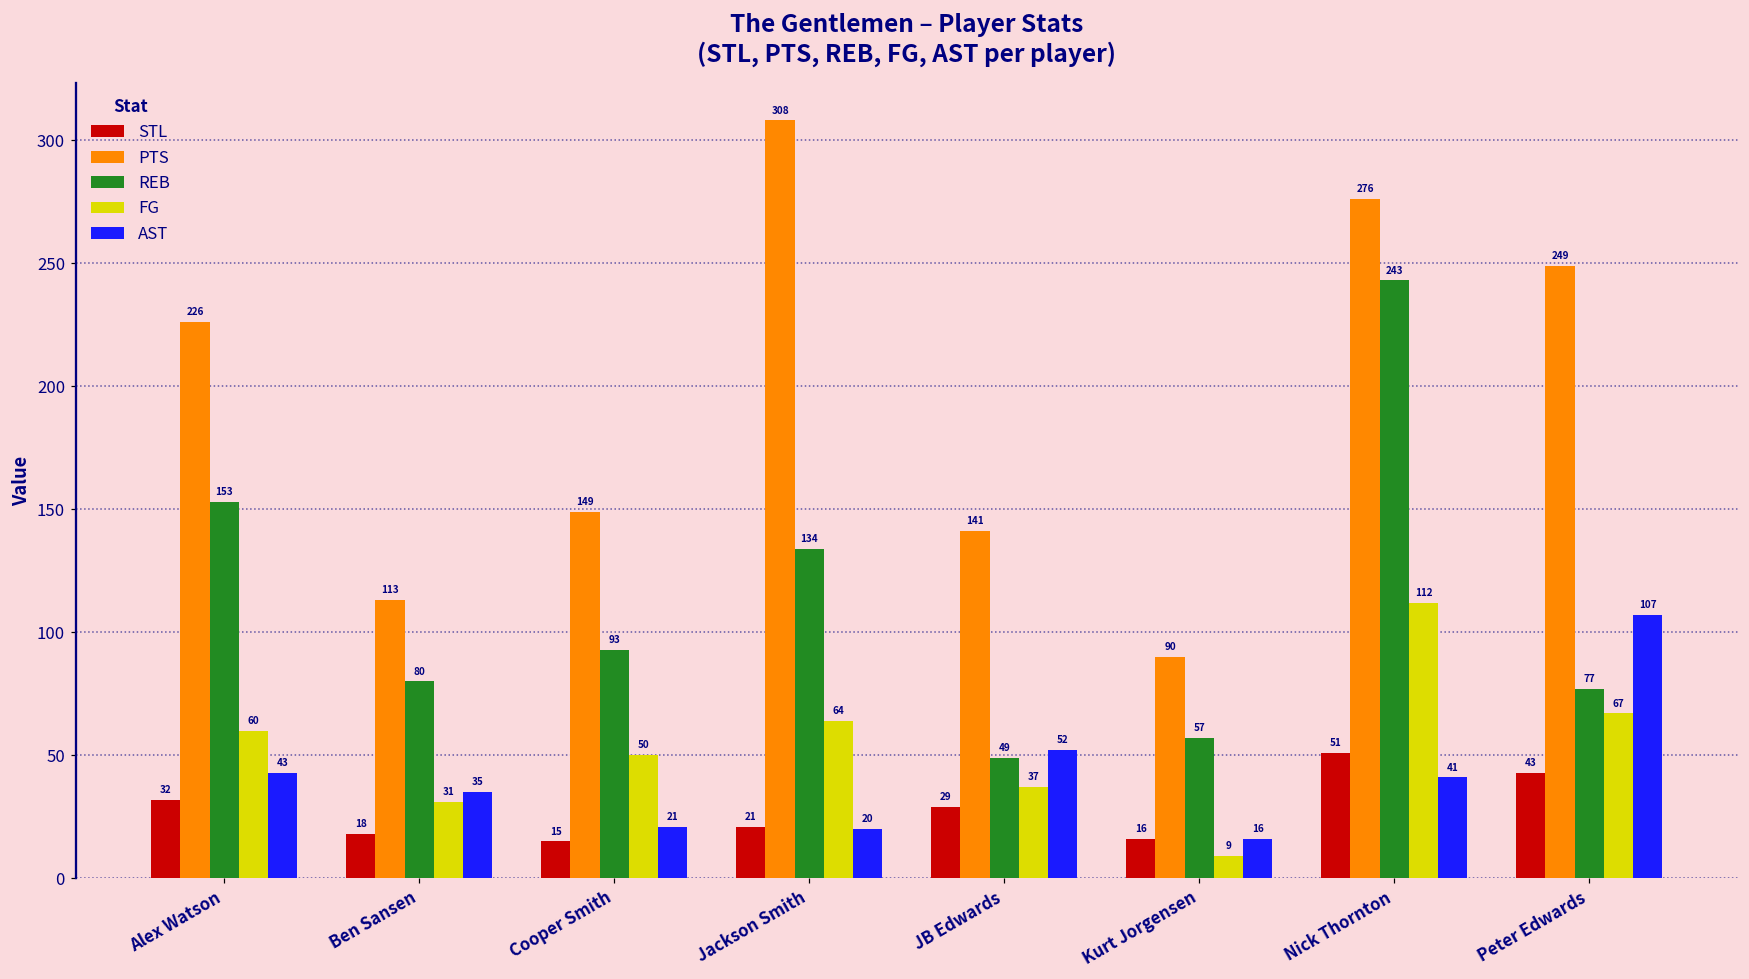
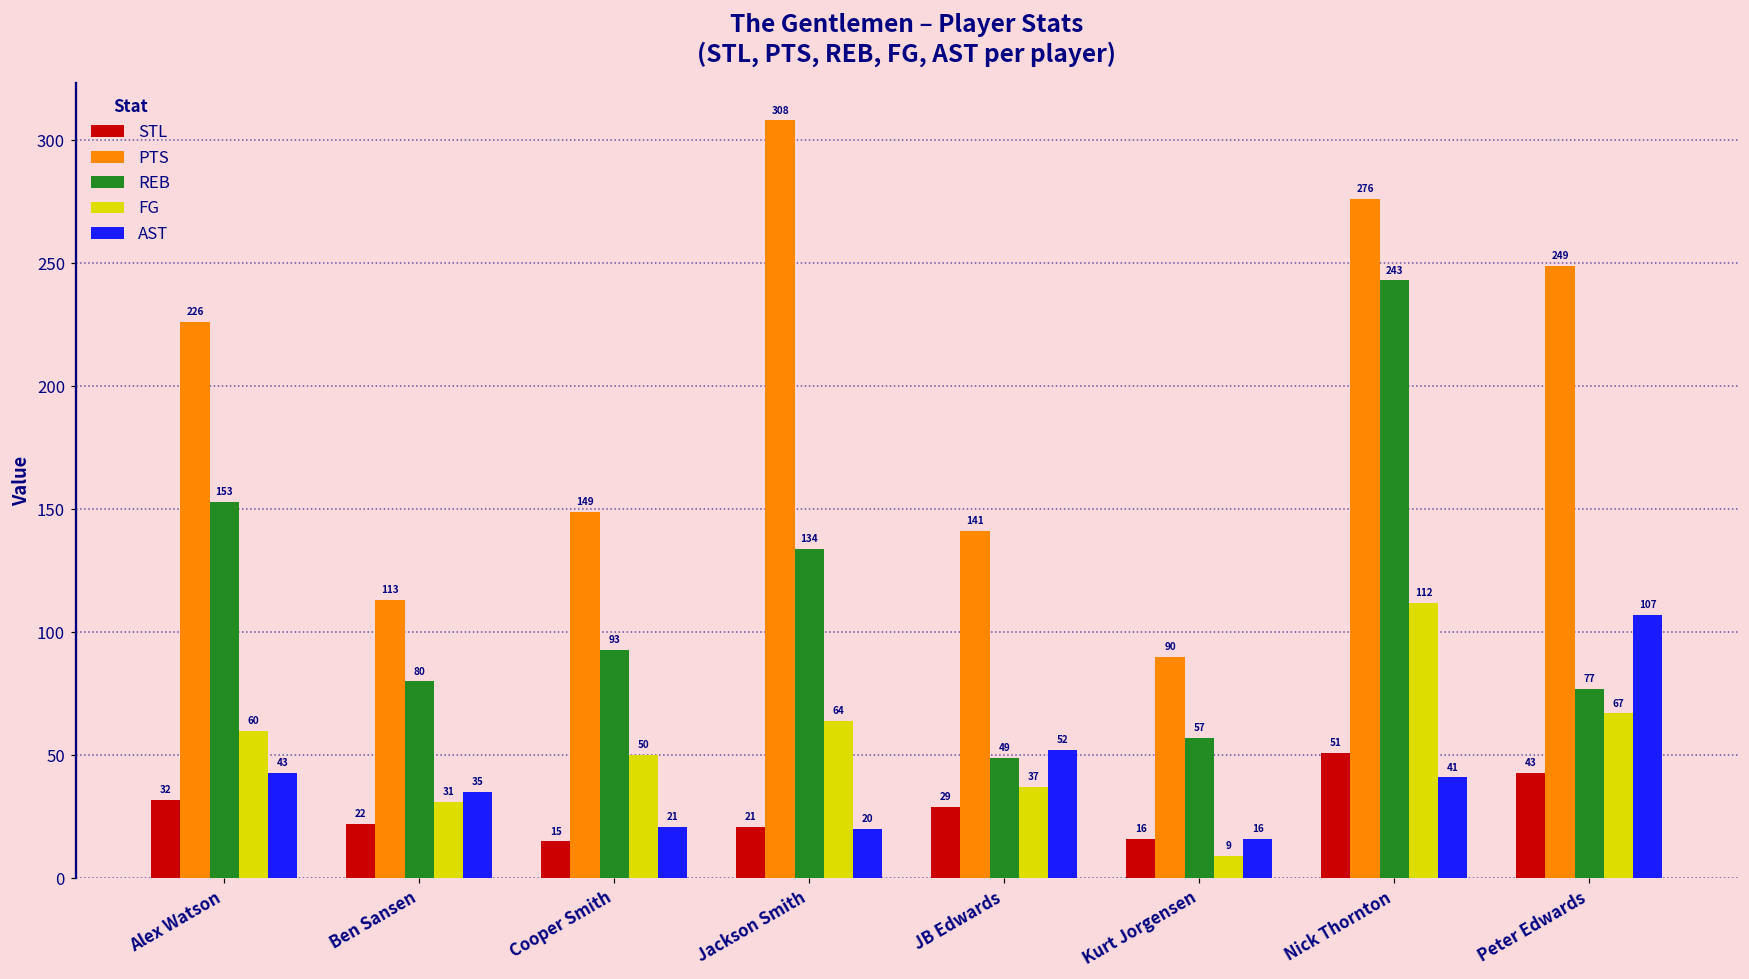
STL, Ben Sansen: 18 -> 22
